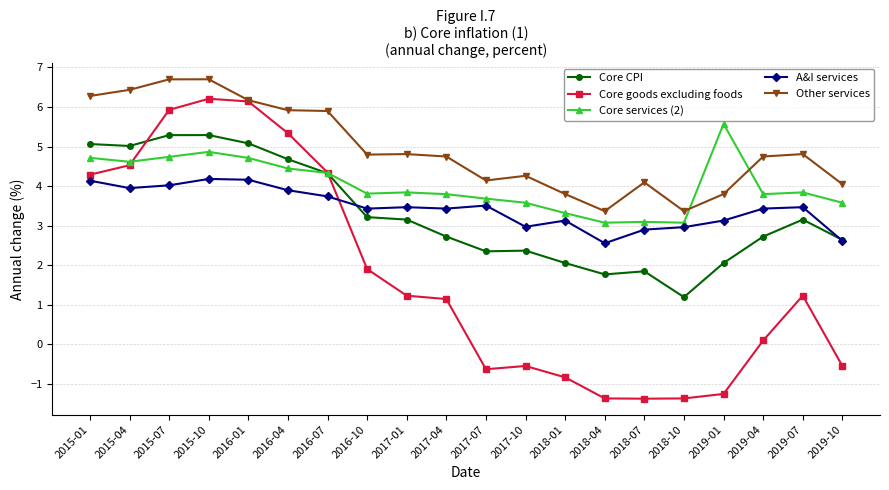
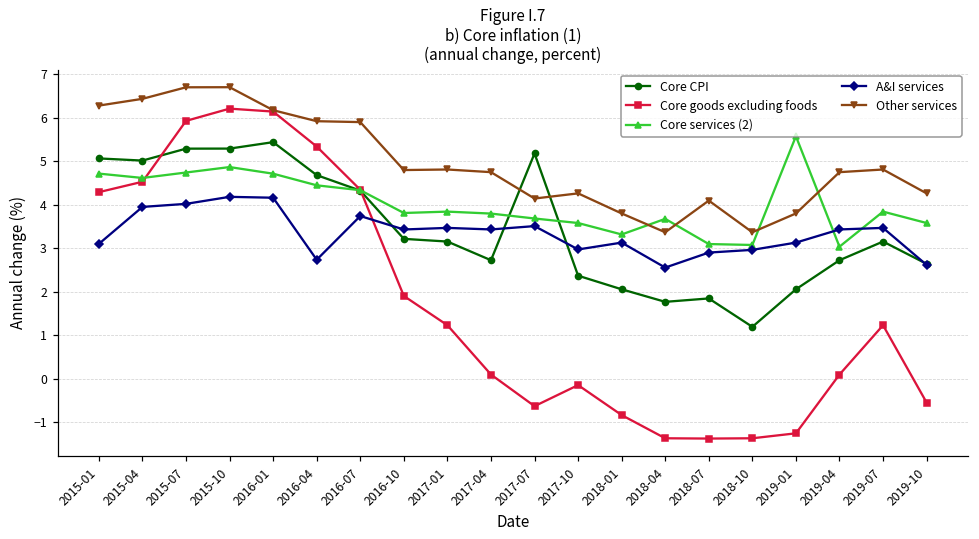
A&I services, 2015-01: 4.1 -> 3.1
Core CPI, 2016-01: 5.1 -> 5.4
A&I services, 2016-04: 3.9 -> 2.7
Core goods excluding foods, 2017-04: 1.1 -> 0.1
Core CPI, 2017-07: 2.4 -> 5.2
Core goods excluding foods, 2017-10: -0.5 -> -0.1
Core services (2), 2018-04: 3.1 -> 3.7
Core services (2), 2019-04: 3.8 -> 3.0
Other services, 2019-10: 4.0 -> 4.3
